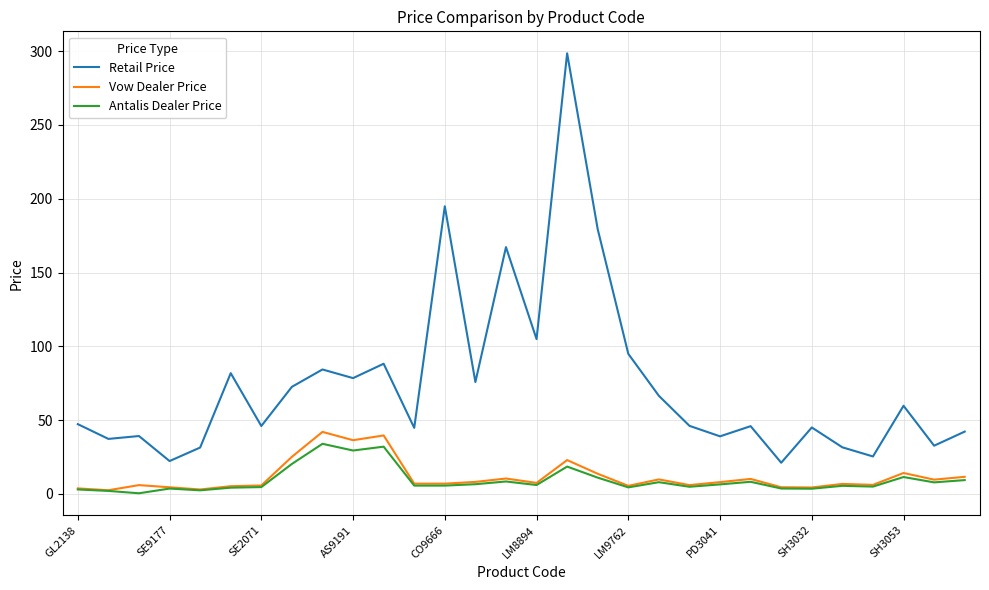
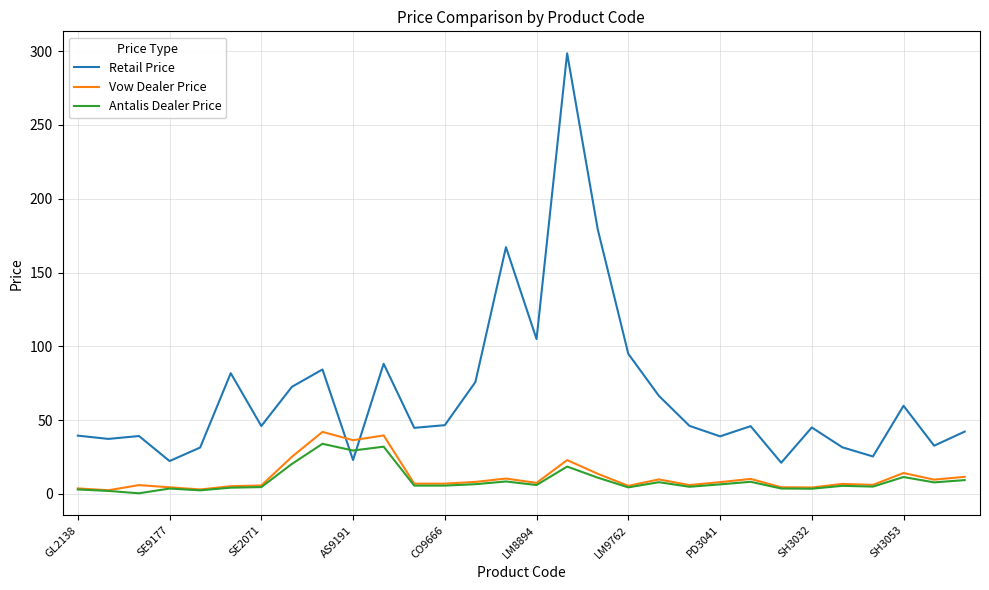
Retail Price, GL2138: 47 -> 39
Retail Price, AS9191: 78 -> 23
Retail Price, CO9666: 195 -> 47
